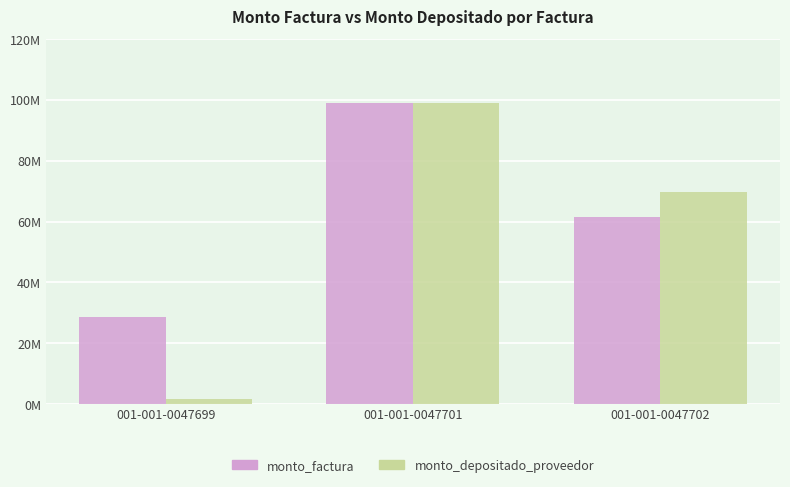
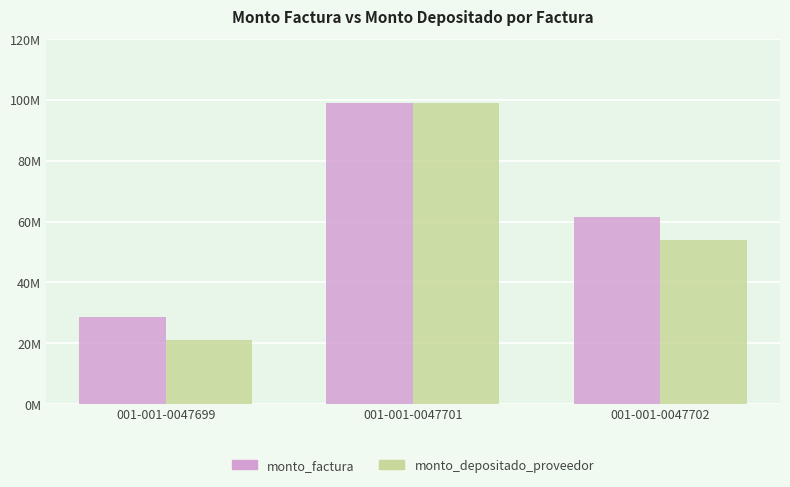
monto_depositado_proveedor, 001-001-0047699: 2000000 -> 21000000
monto_depositado_proveedor, 001-001-0047702: 70000000 -> 54000000
